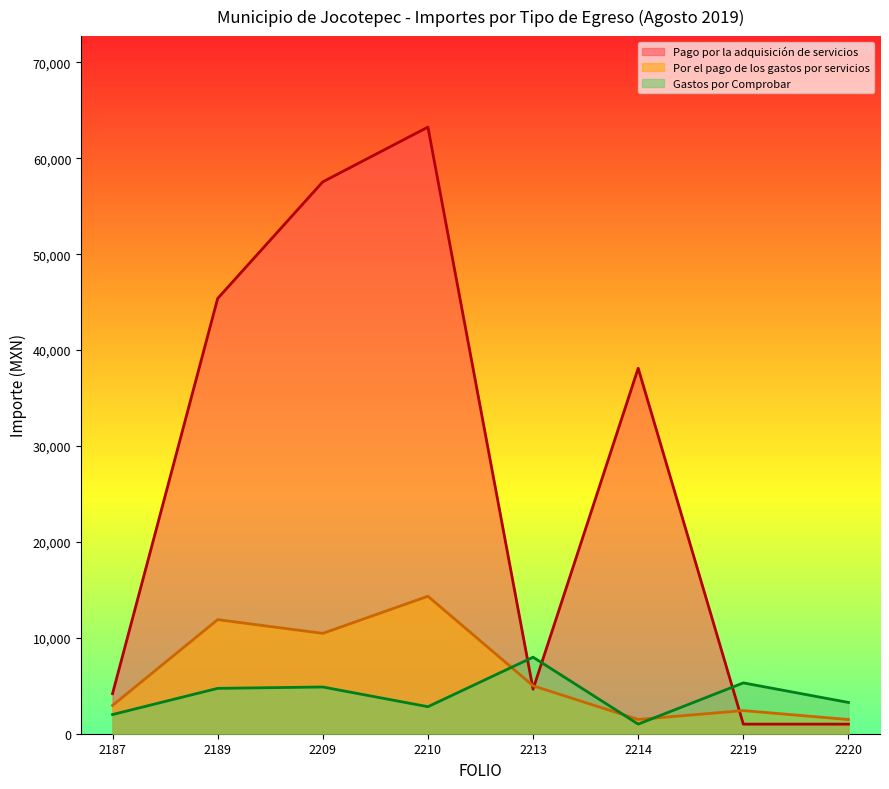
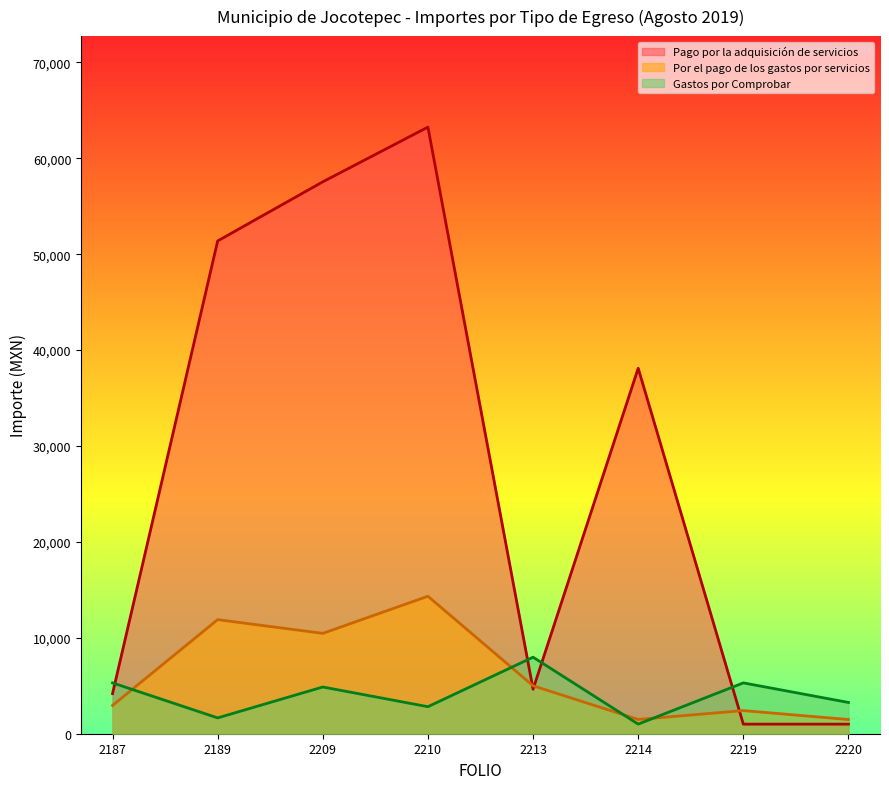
Gastos por Comprobar, 2187: 2,000 -> 5,000
Pago por la adquisición de servicios, 2189: 45,000 -> 51,000
Gastos por Comprobar, 2189: 5,000 -> 2,000
